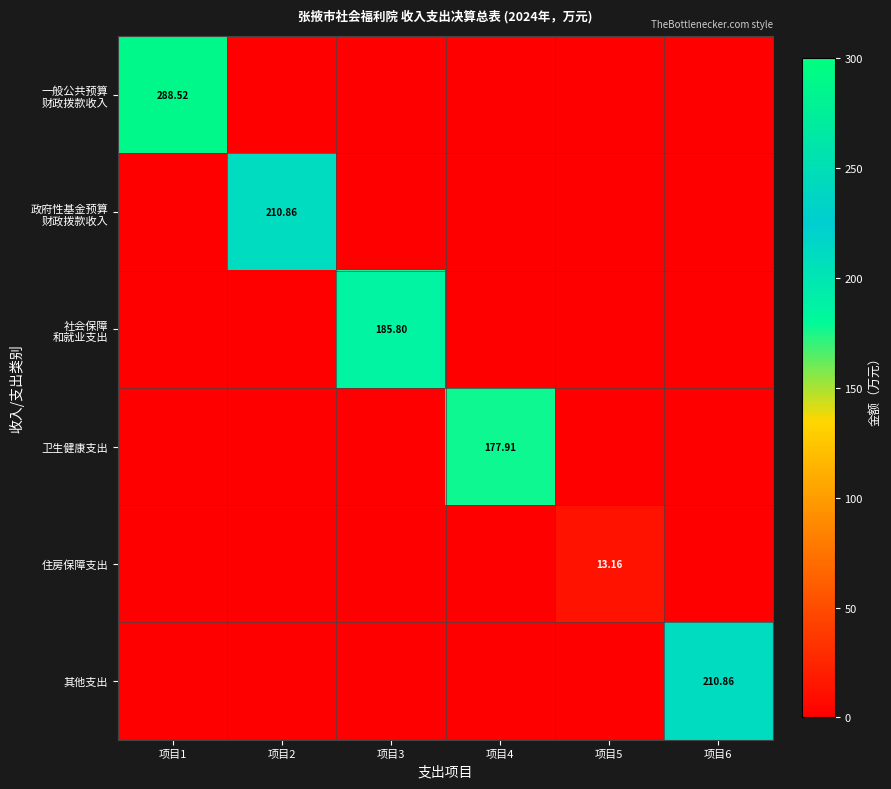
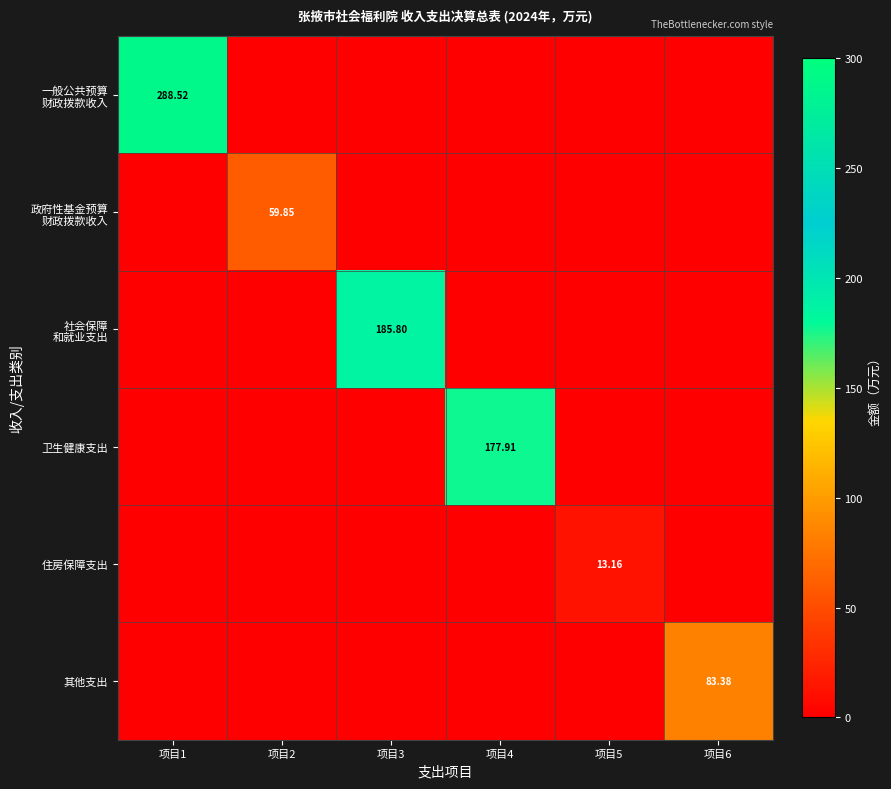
政府性基金预算 财政拨款收入, 项目2: 210.86 -> 59.85
其他支出, 项目6: 210.86 -> 83.38
